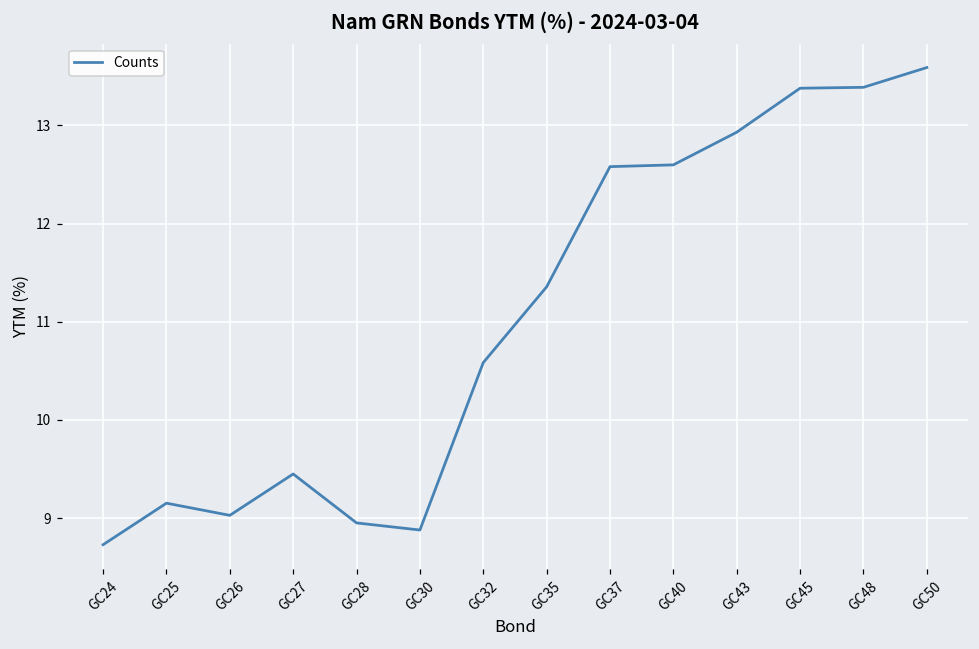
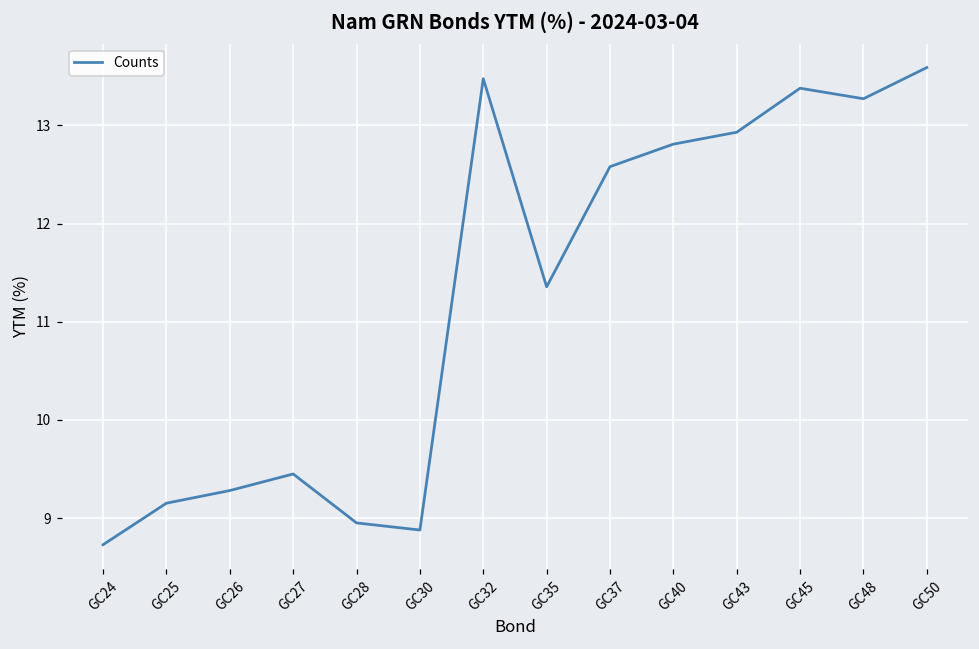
GC26: 9.0 -> 9.3
GC32: 10.6 -> 13.5
GC40: 12.6 -> 12.8
GC48: 13.4 -> 13.3
